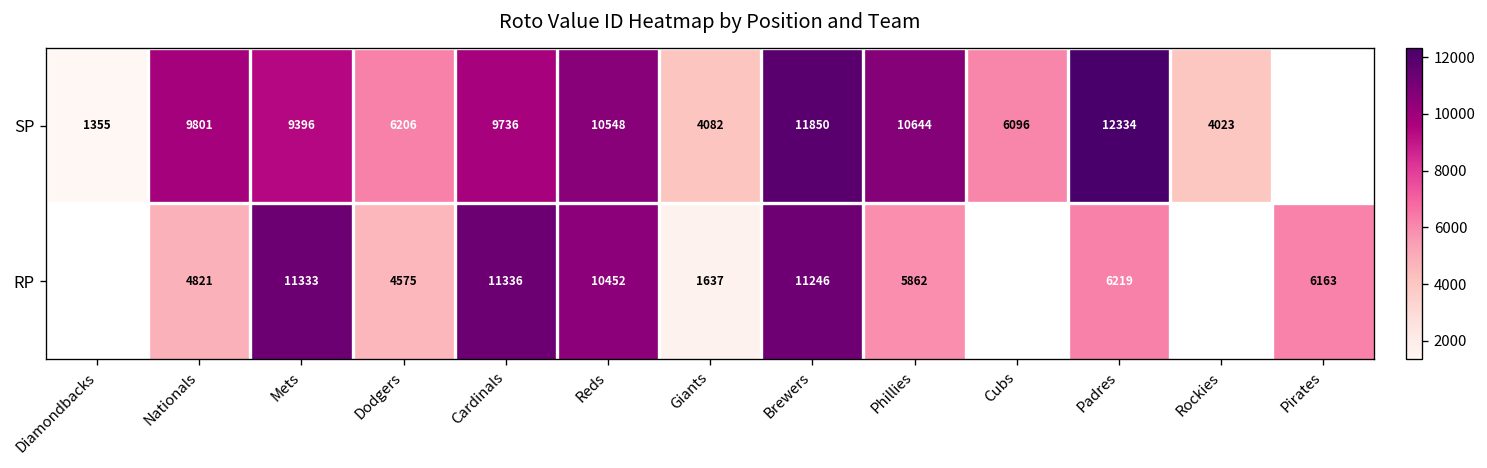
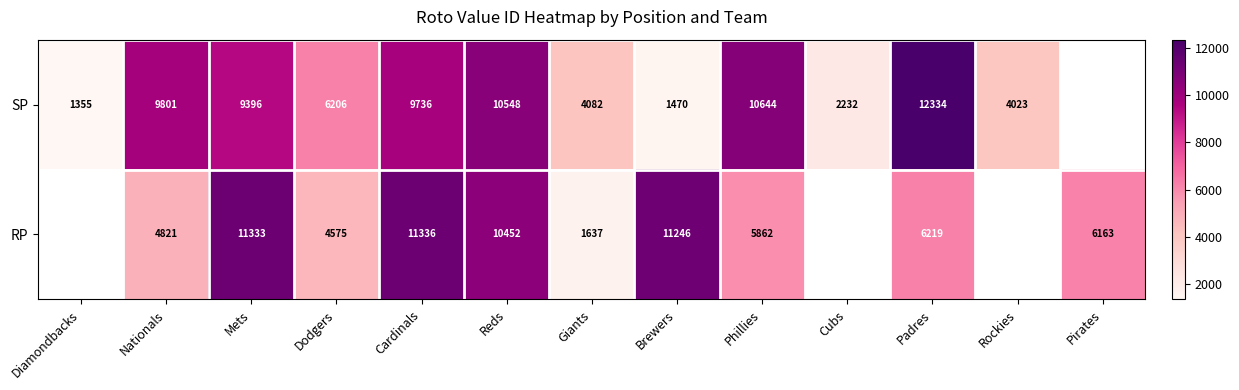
SP, Brewers: 11850 -> 1470
SP, Cubs: 6096 -> 2232
